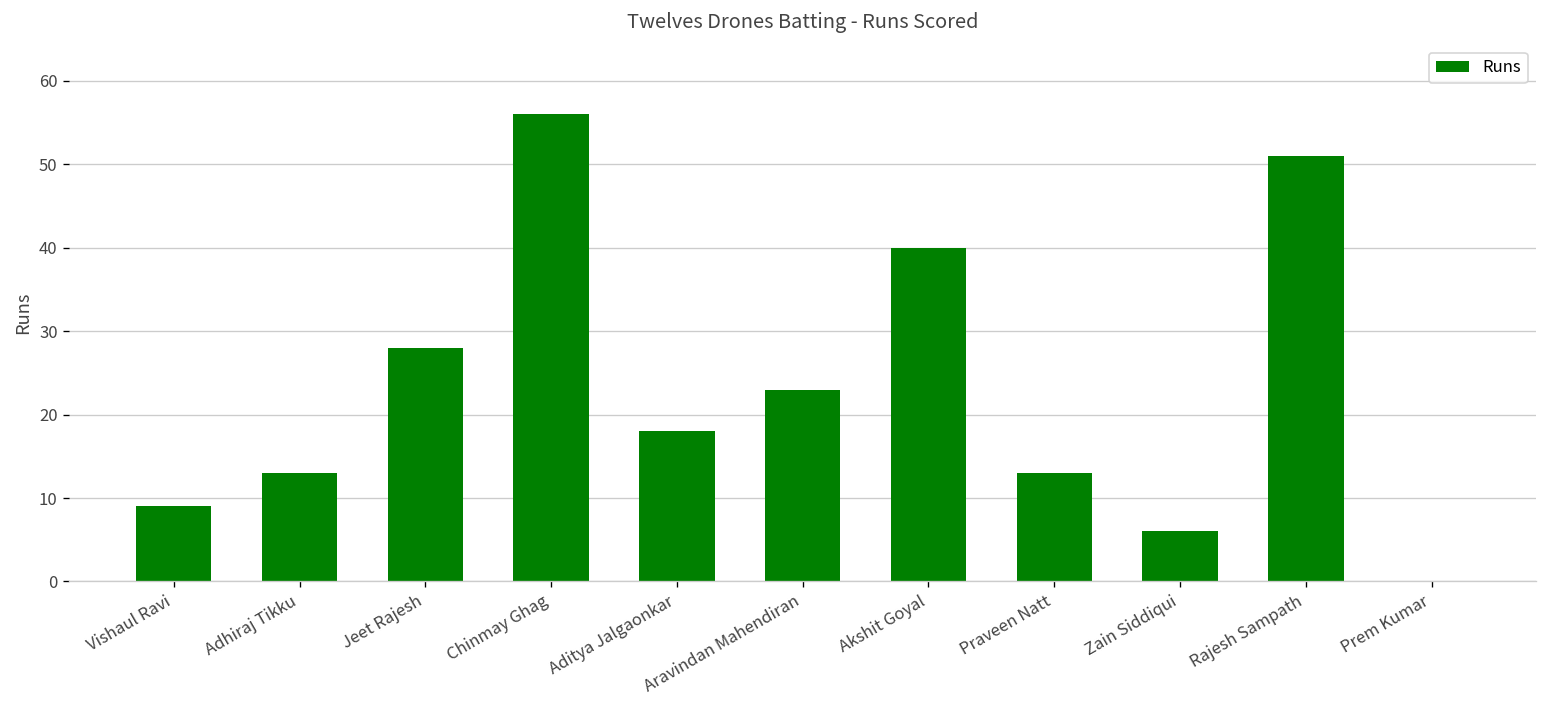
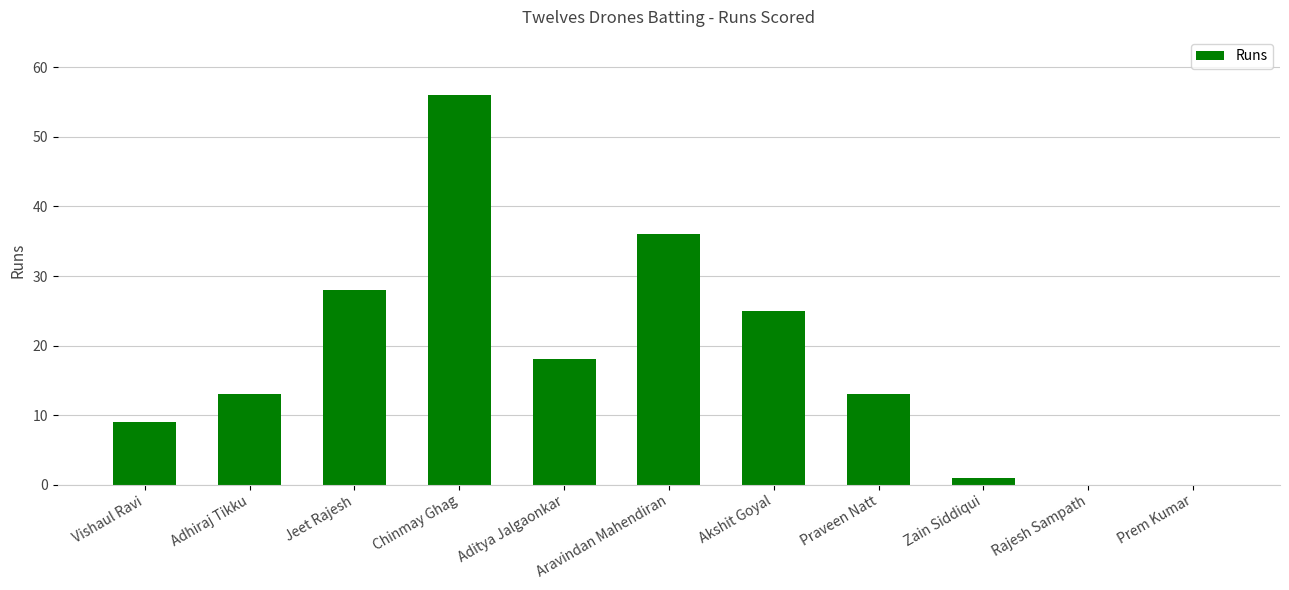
Aravindan Mahendiran: 23 -> 36
Akshit Goyal: 40 -> 25
Zain Siddiqui: 6 -> 1
Rajesh Sampath: 51 -> 0
